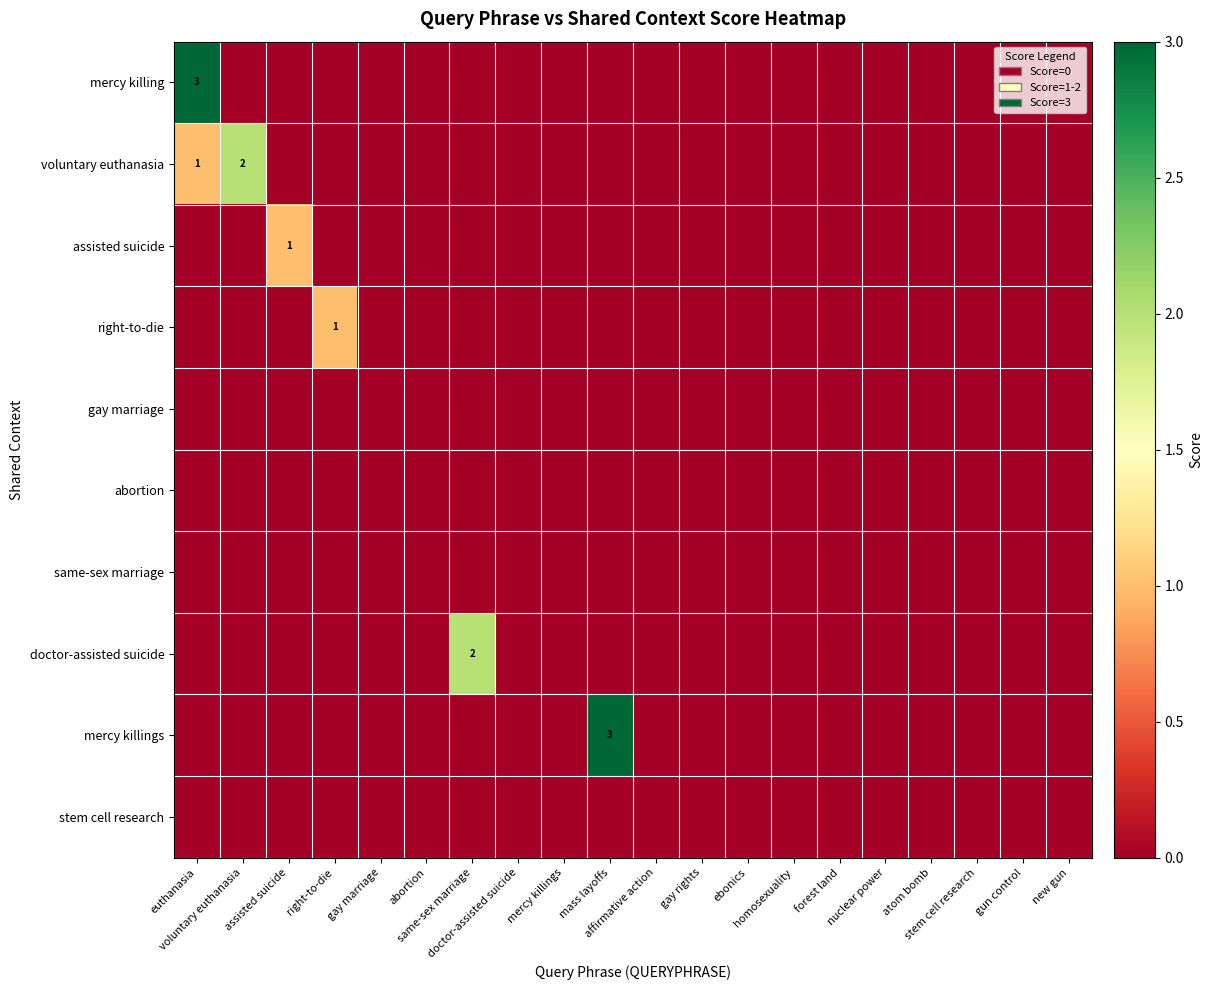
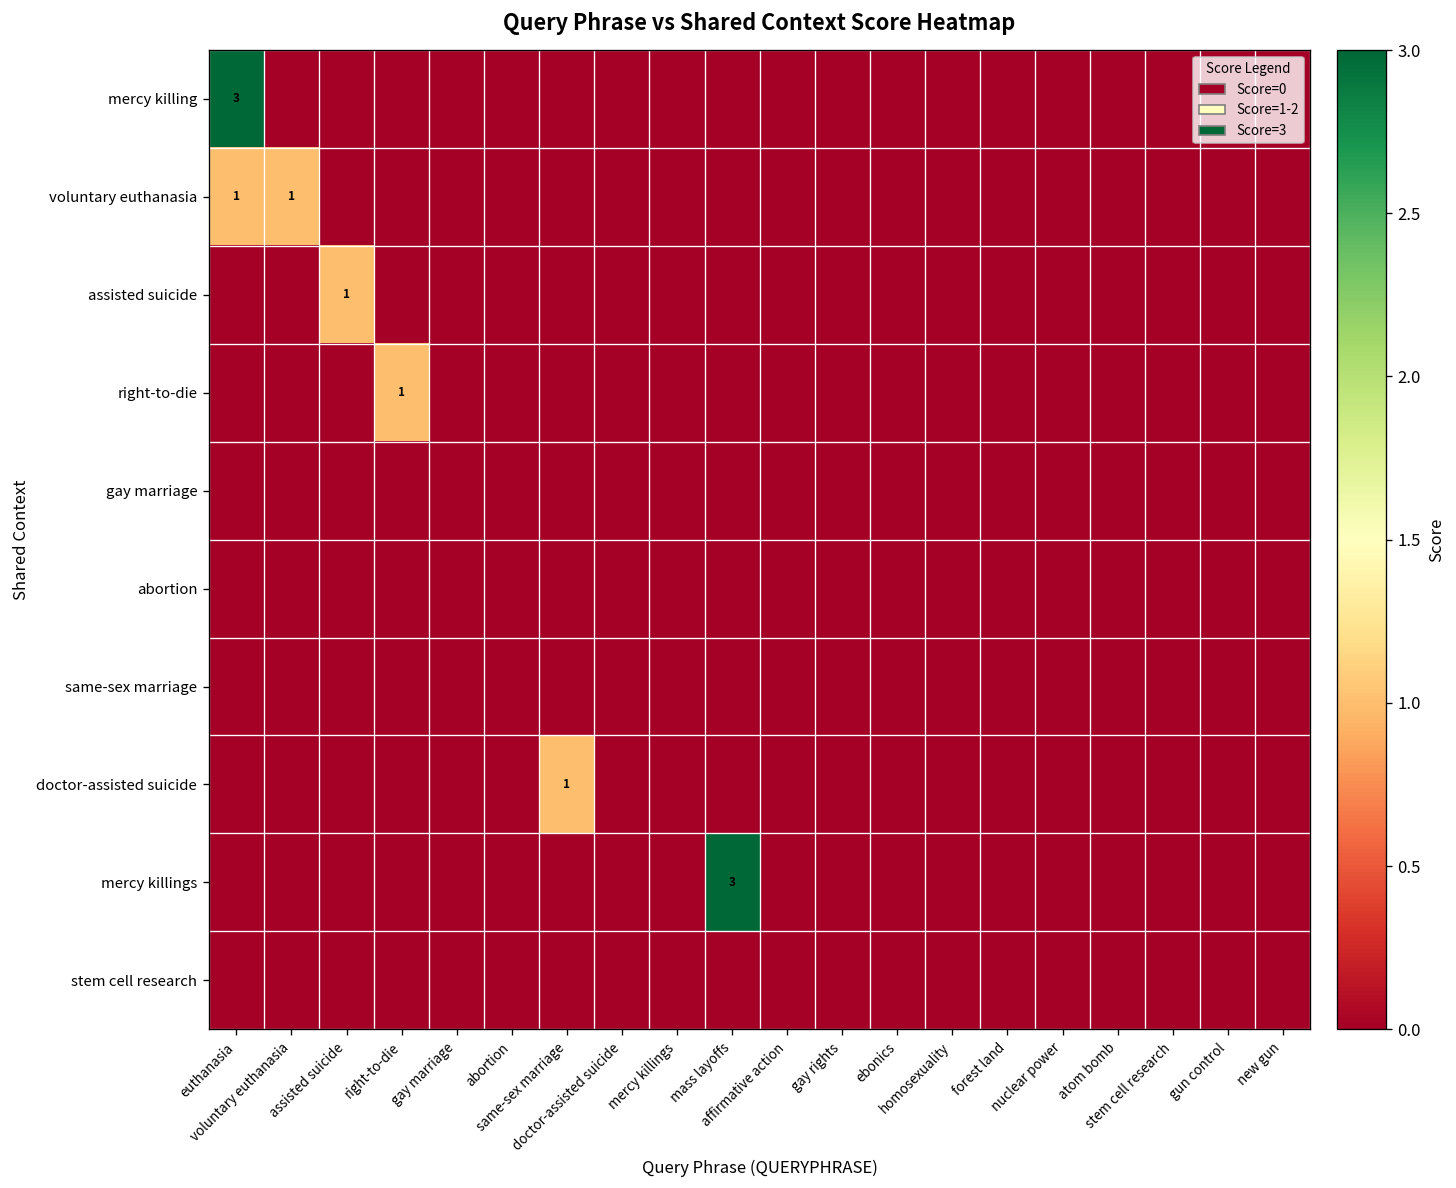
voluntary euthanasia, voluntary euthanasia: 2 -> 1
doctor-assisted suicide, same-sex marriage: 2 -> 1
